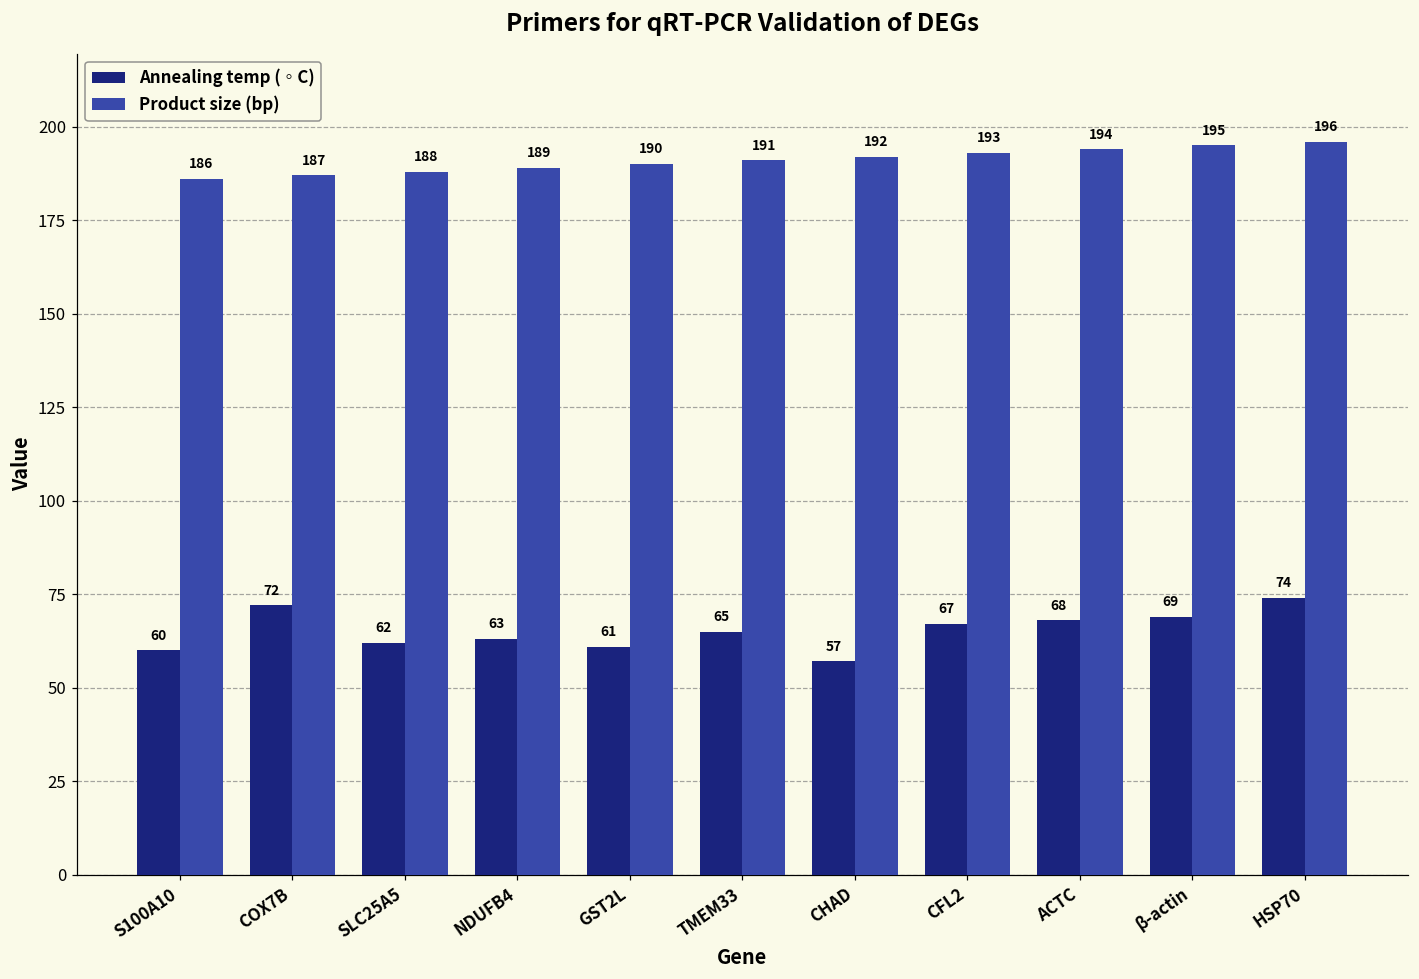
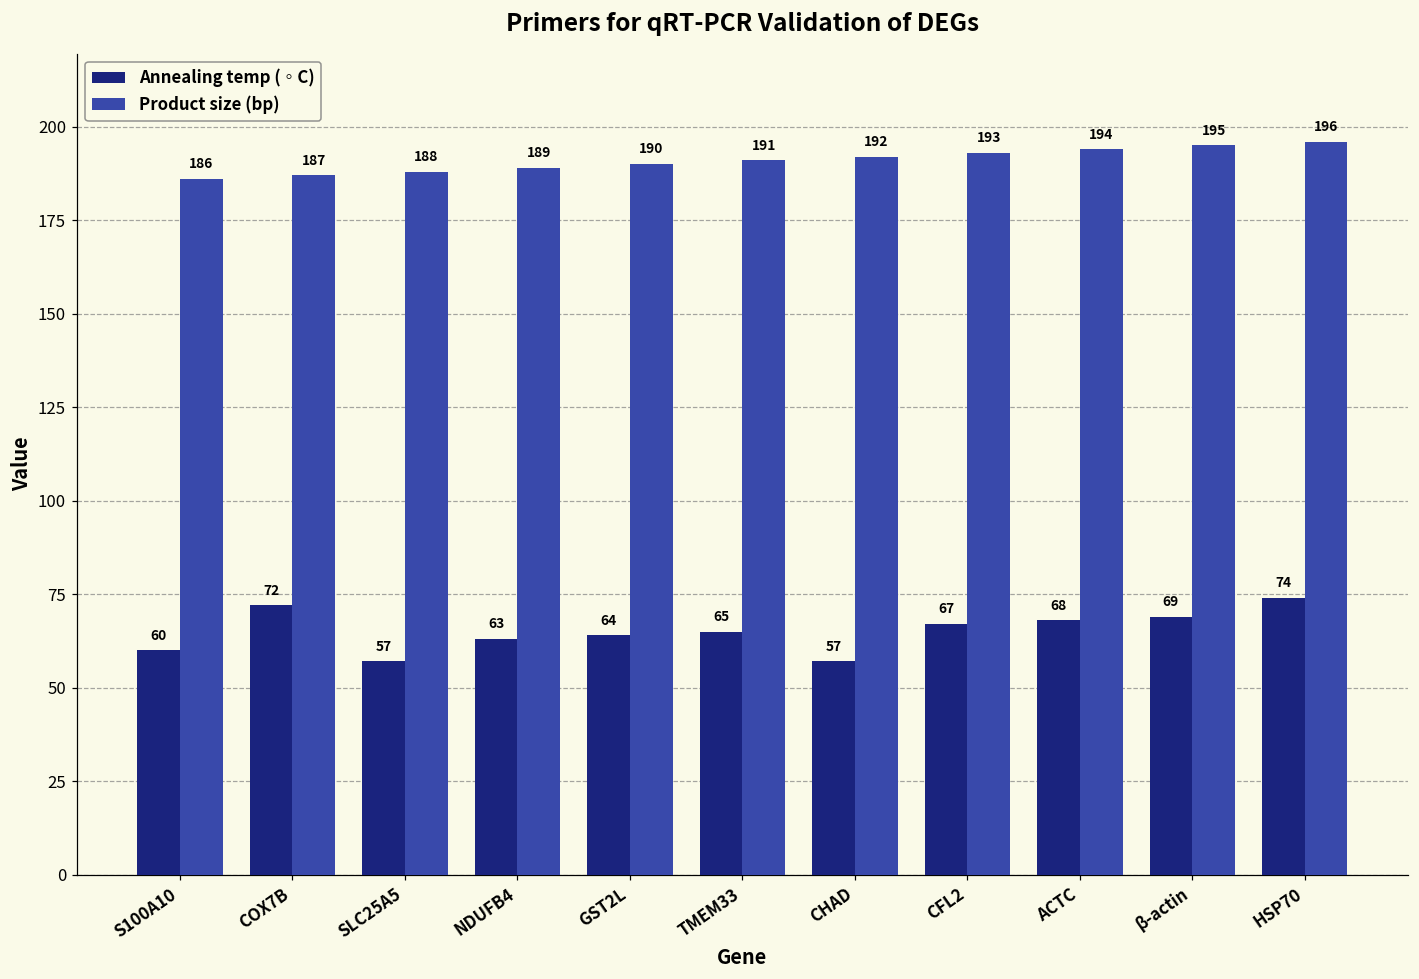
Annealing temp (◦C), SLC25A5: 62 -> 57
Annealing temp (◦C), GST2L: 61 -> 64
